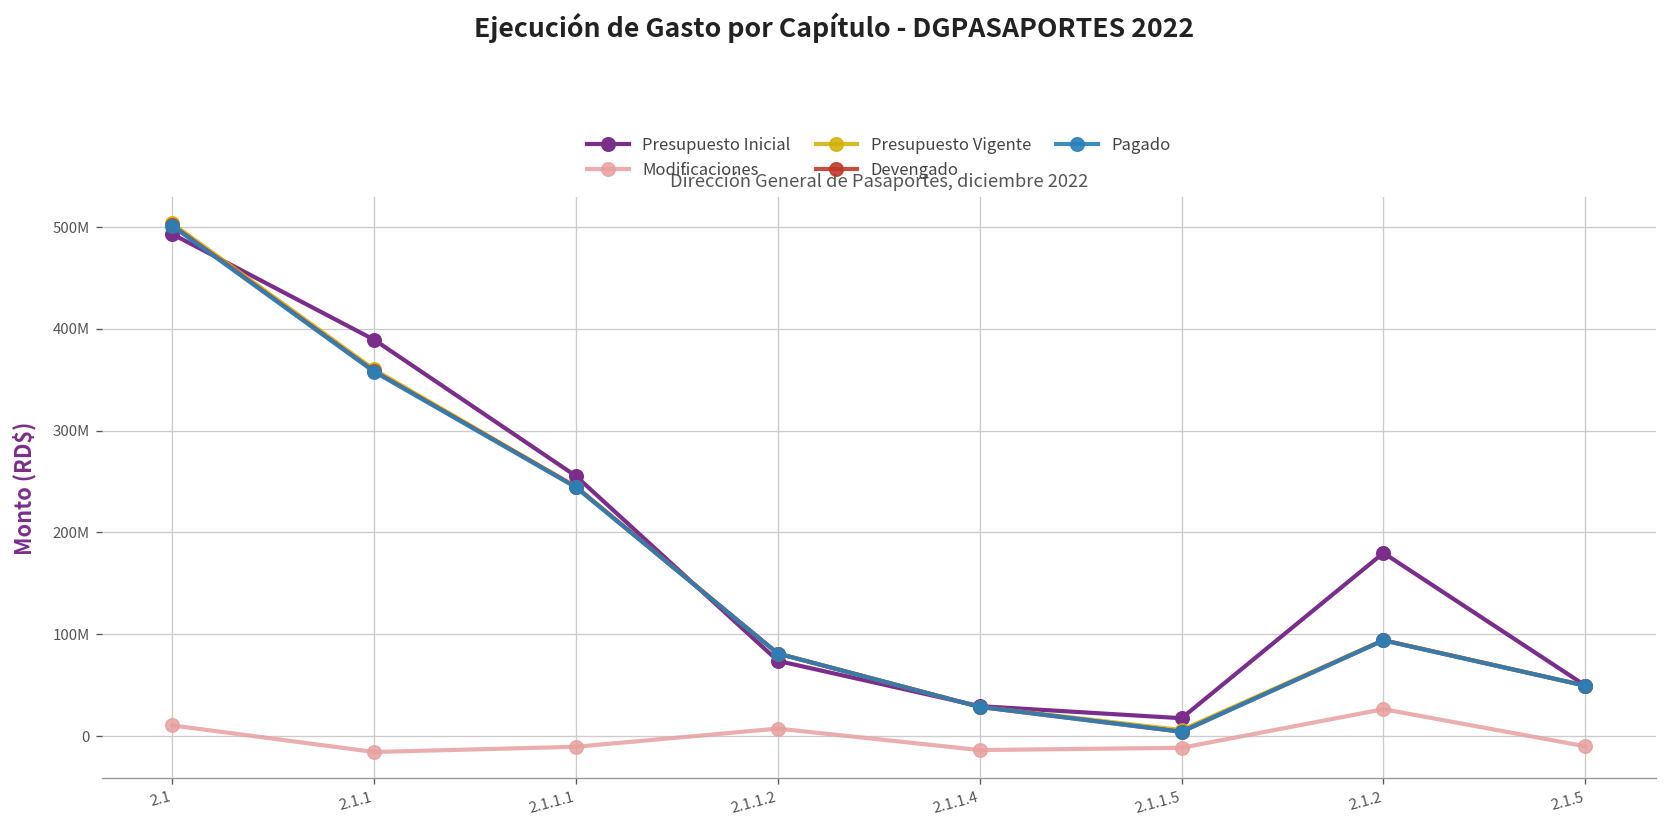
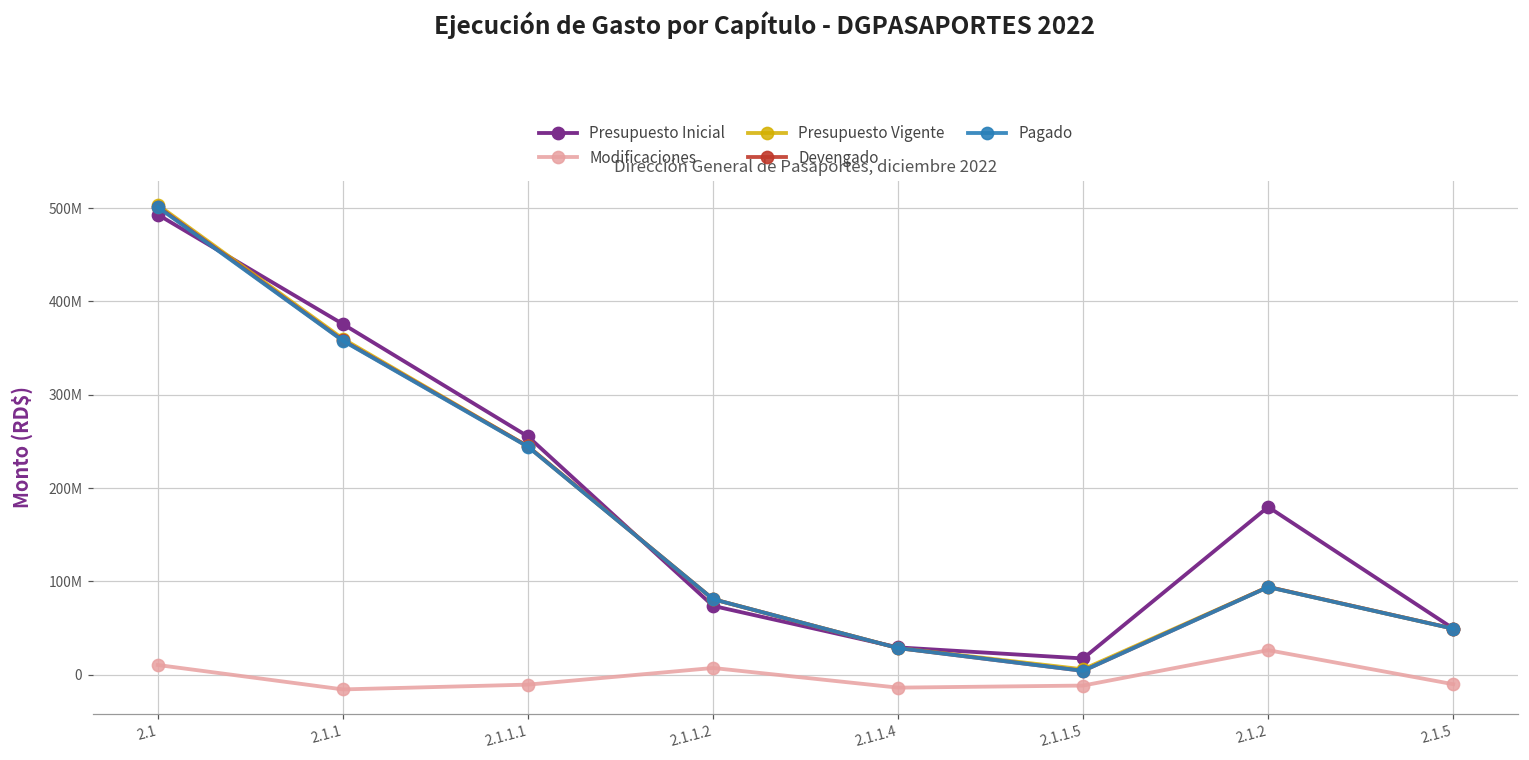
Presupuesto Inicial, 2.1.1: 390000000 -> 380000000
